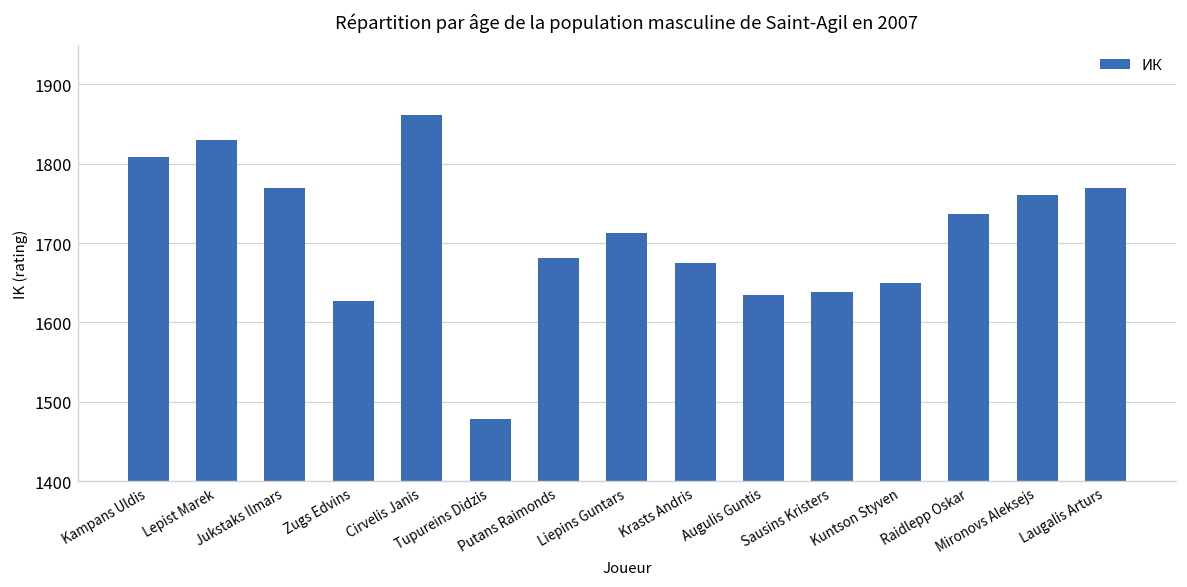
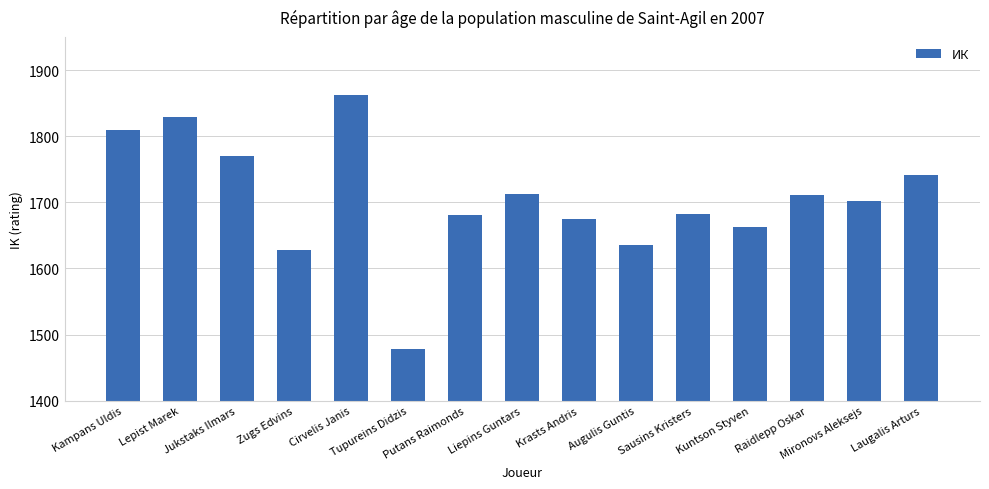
Sausins Kristers: 1640 -> 1680
Kuntson Styven: 1650 -> 1660
Raidlepp Oskar: 1740 -> 1710
Mironovs Aleksejs: 1760 -> 1700
Laugalis Arturs: 1770 -> 1740
